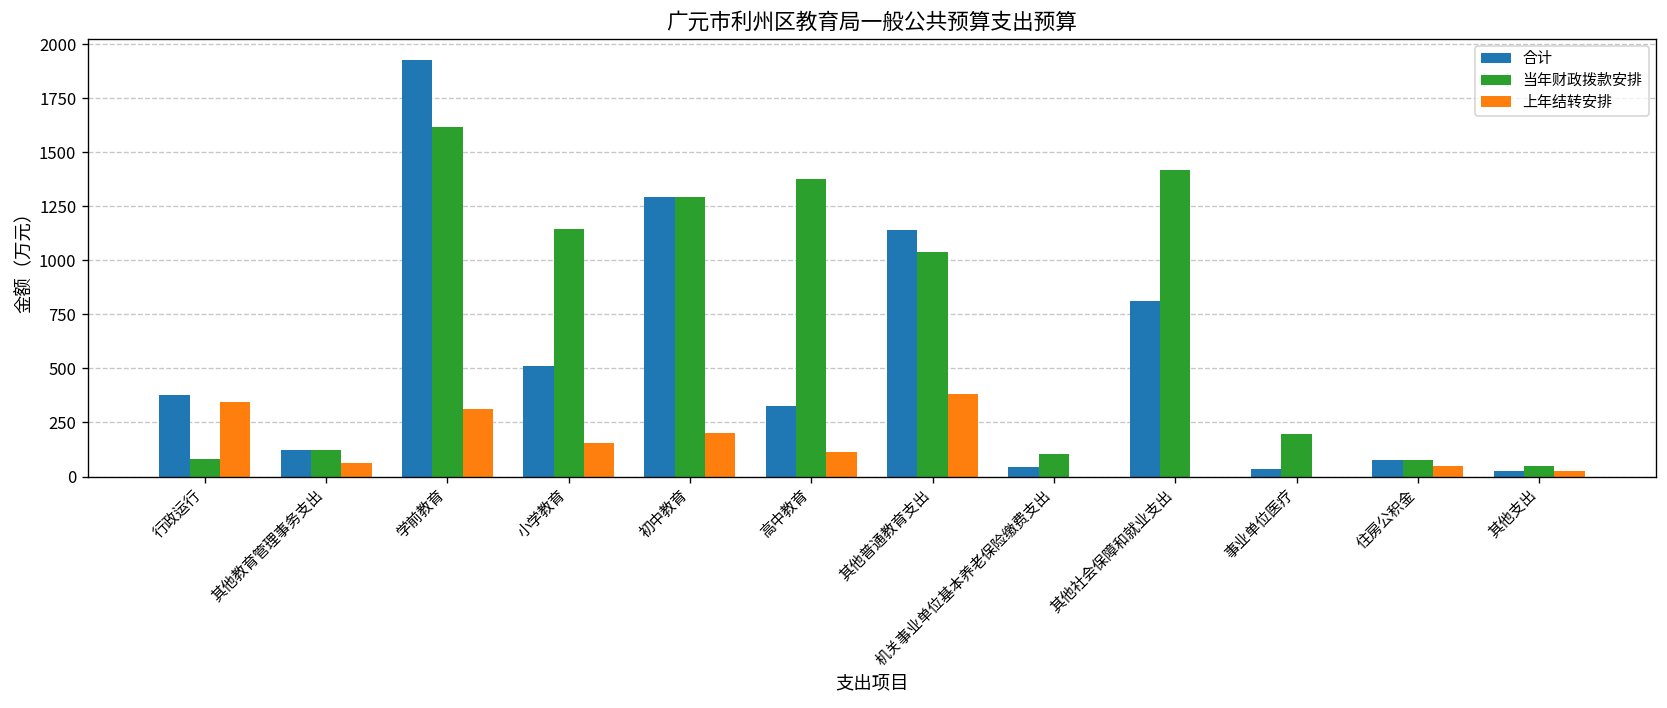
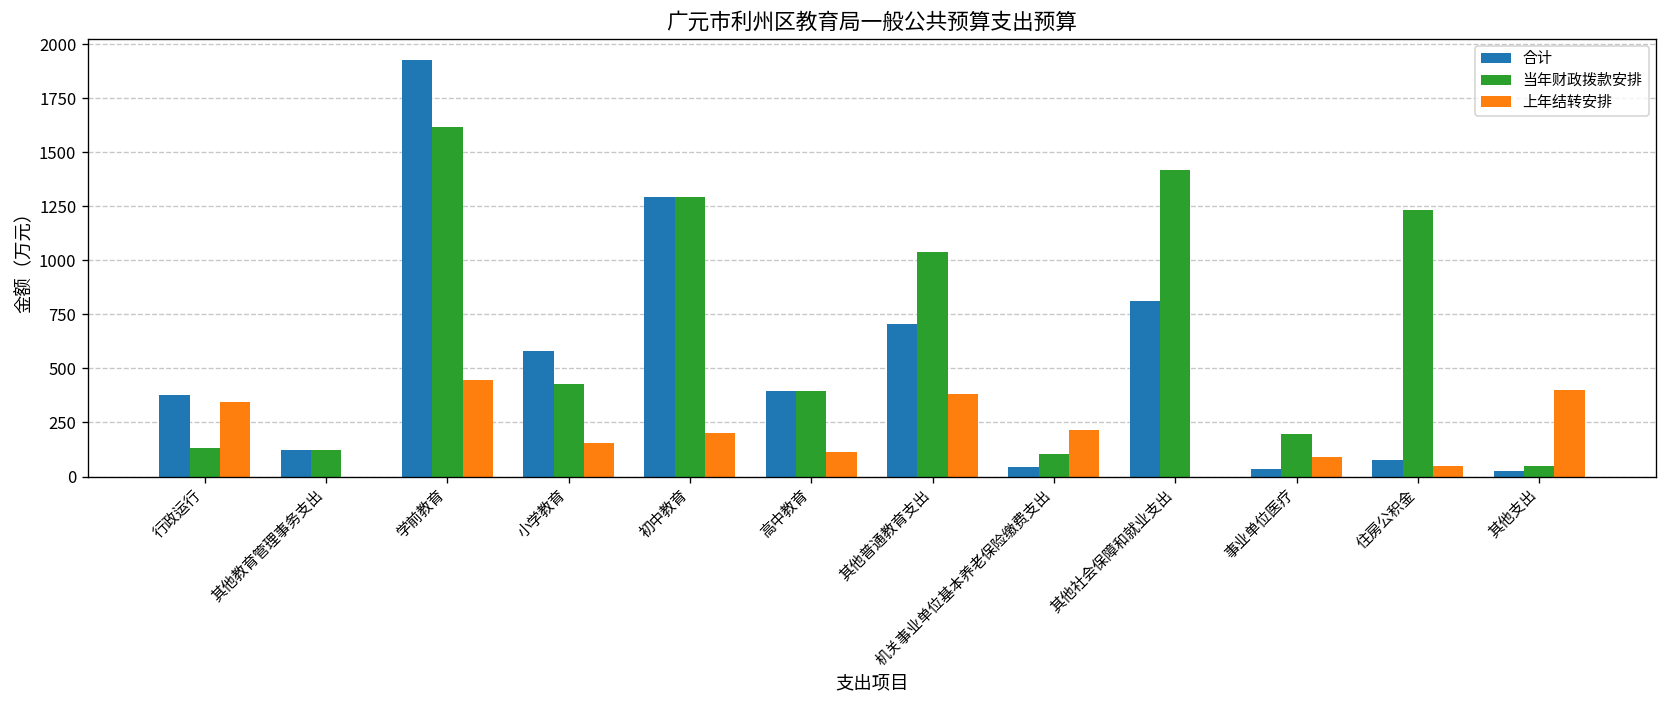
当年财政拨款安排, 行政运行: 80 -> 130
上年结转安排, 其他教育管理事务支出: 60 -> 0
上年结转安排, 学前教育: 310 -> 440
合计, 小学教育: 510 -> 580
当年财政拨款安排, 小学教育: 1140 -> 430
合计, 高中教育: 330 -> 390
当年财政拨款安排, 高中教育: 1370 -> 390
合计, 其他普通教育支出: 1140 -> 710
上年结转安排, 机关事业单位基本养老保险缴费支出: 0 -> 210
上年结转安排, 事业单位医疗: 0 -> 90
当年财政拨款安排, 住房公积金: 80 -> 1230
上年结转安排, 其他支出: 30 -> 400
